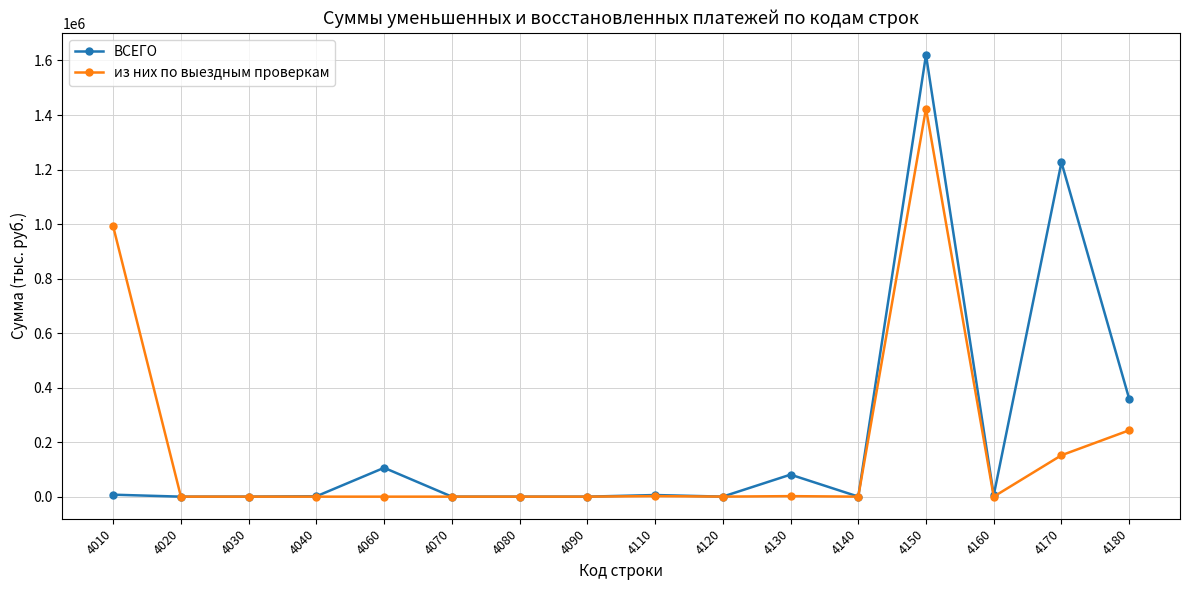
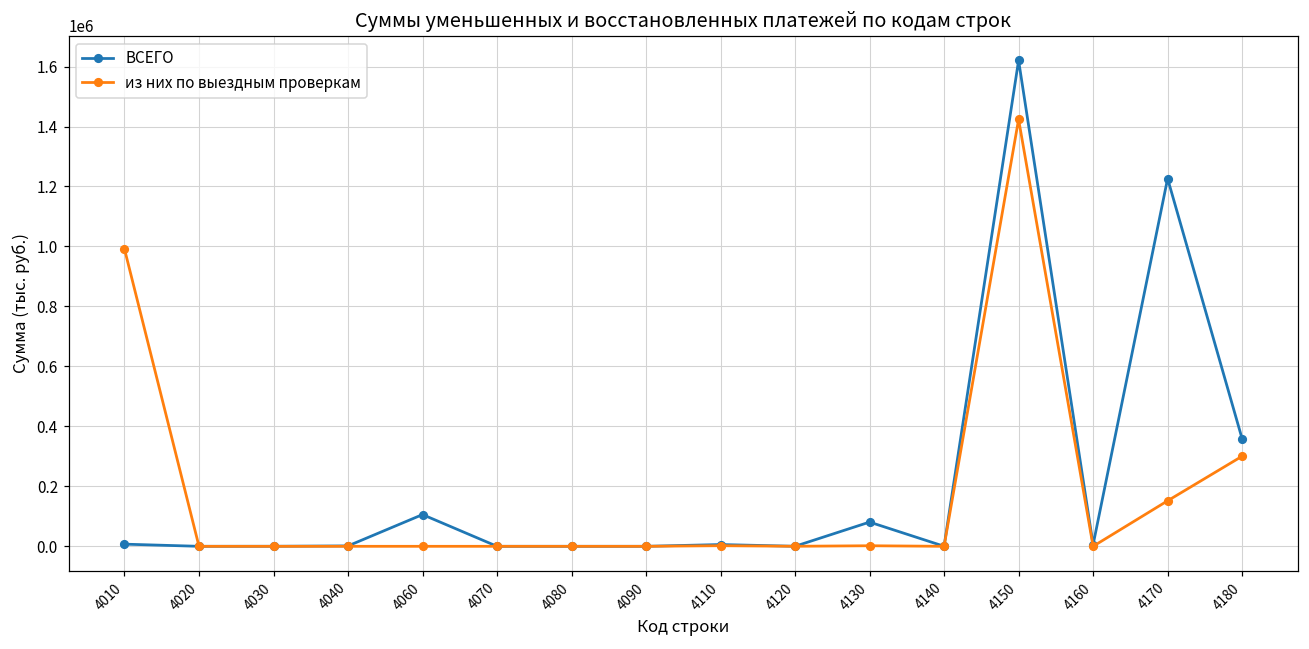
из них по выездным проверкам, 4180: 240000 -> 300000
